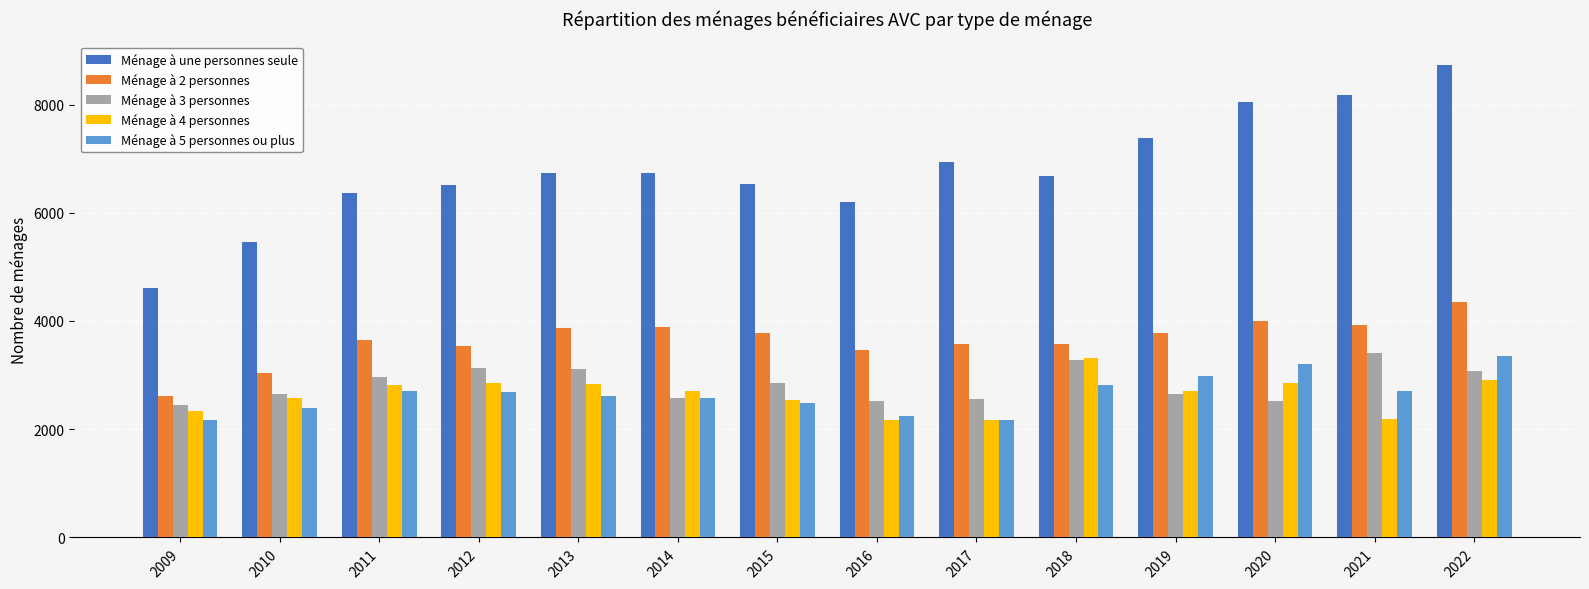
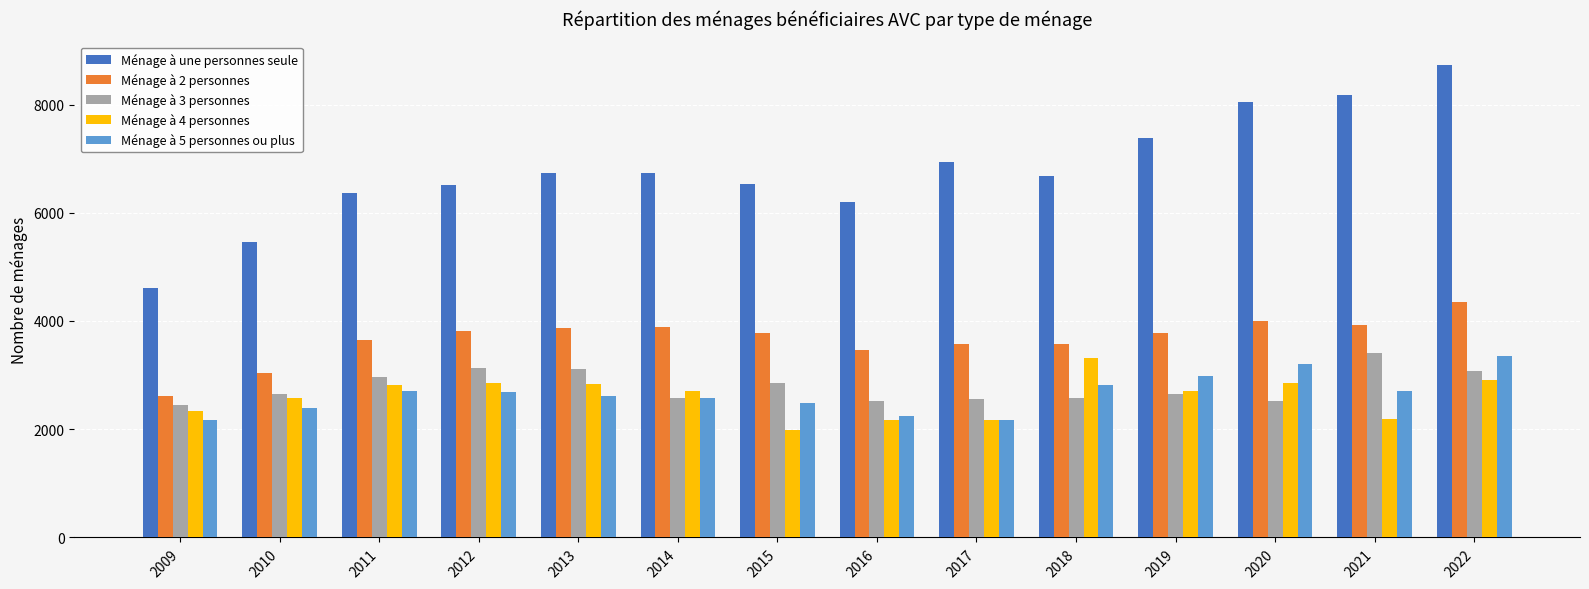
Ménage à 2 personnes, 2012: 3500 -> 3800
Ménage à 4 personnes, 2015: 2500 -> 2000
Ménage à 3 personnes, 2018: 3300 -> 2600
